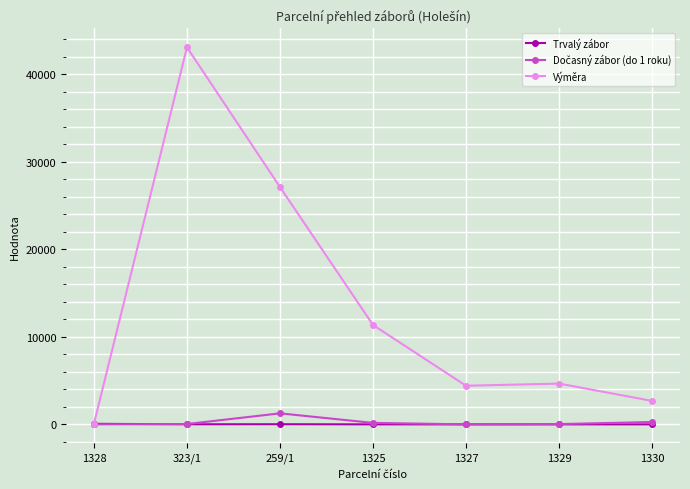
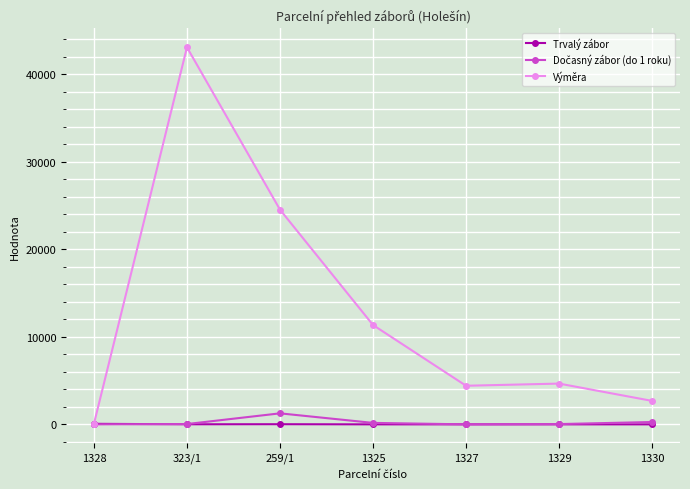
Výměra, 259/1: 27000 -> 25000
